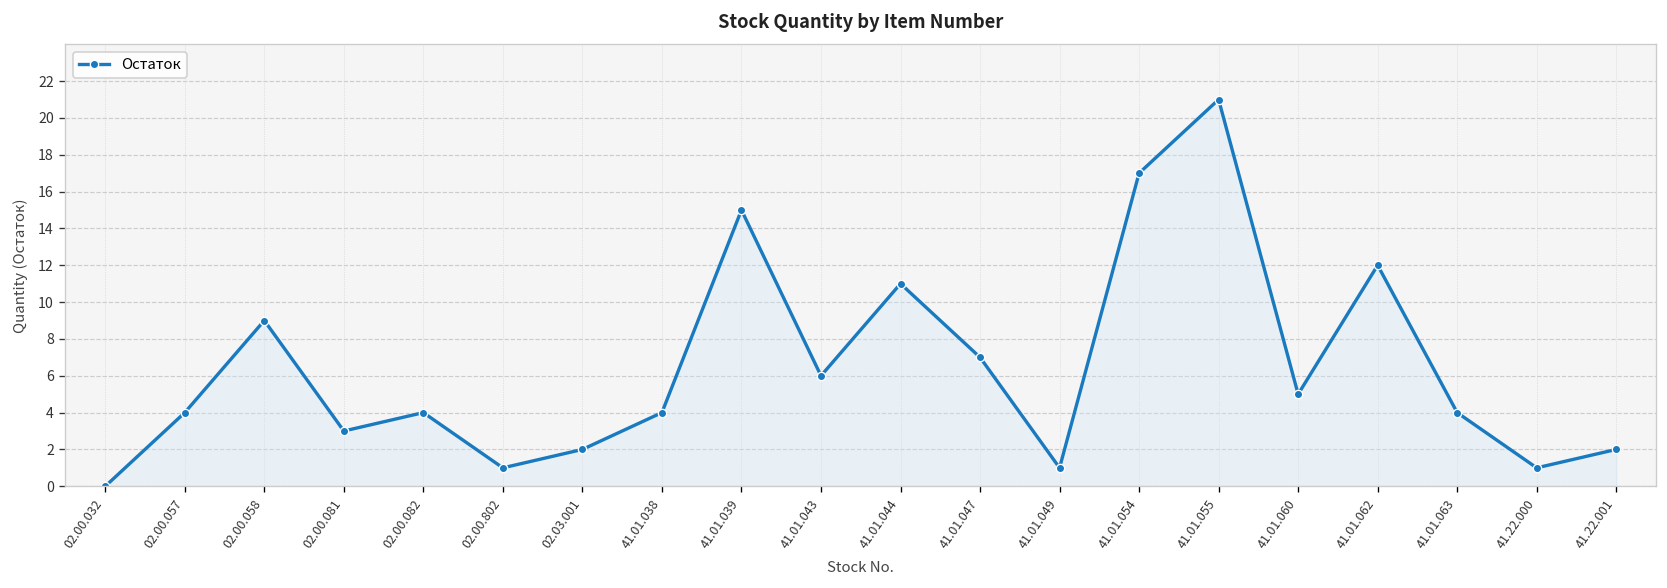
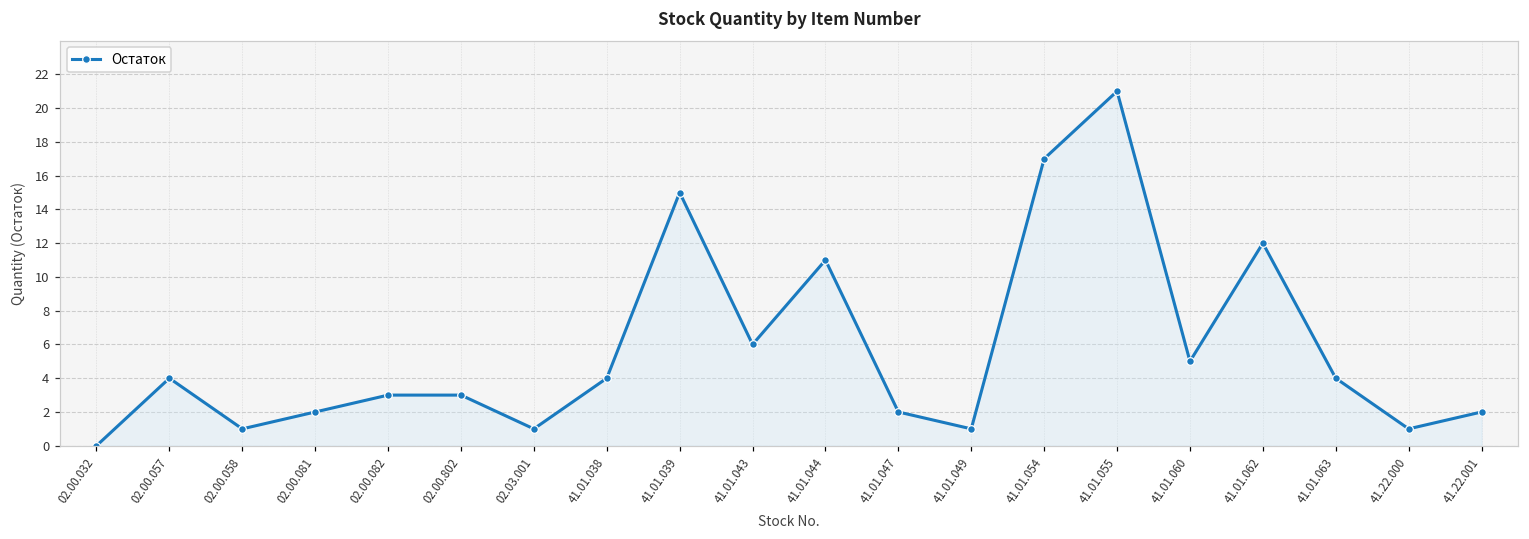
02.00.058: 9 -> 1
02.00.081: 3 -> 2
02.00.082: 4 -> 3
02.00.802: 1 -> 3
02.03.001: 2 -> 1
41.01.047: 7 -> 2
